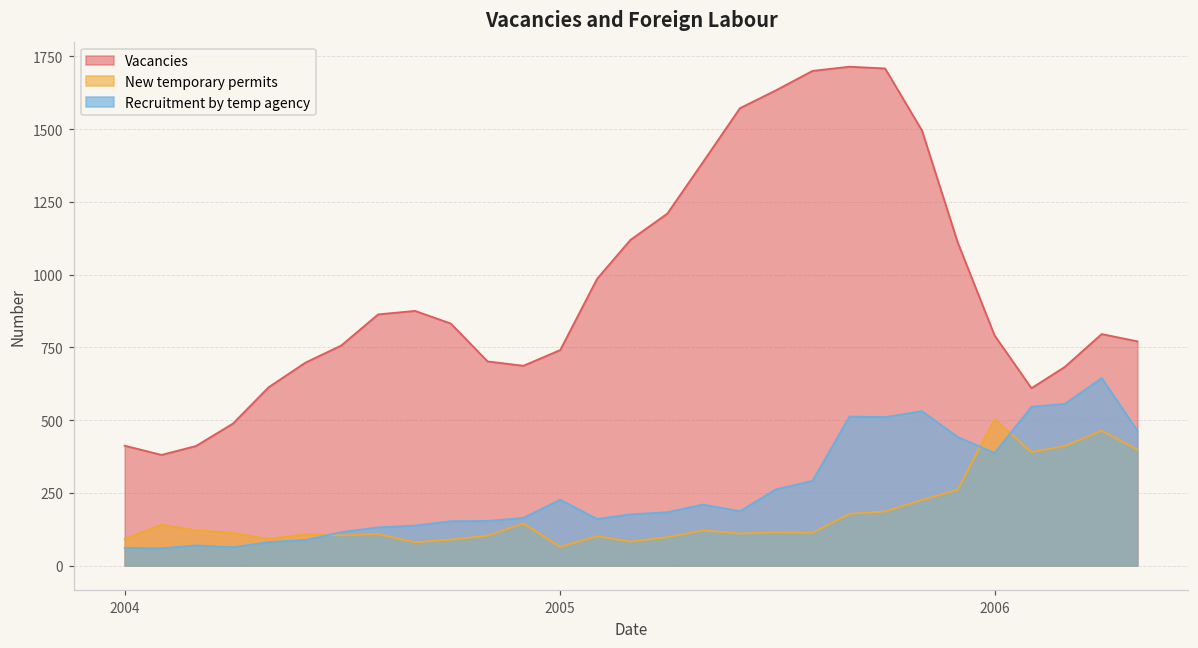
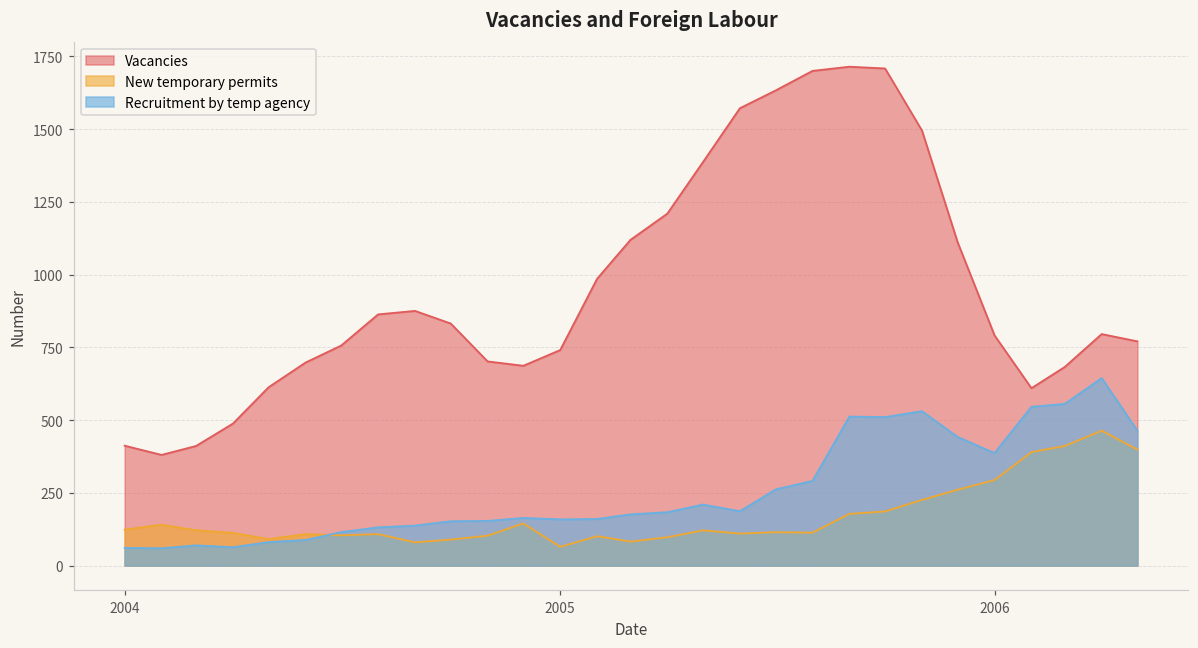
New temporary permits, 2004: 90 -> 120
Recruitment by temp agency, 2005: 230 -> 160
New temporary permits, 2006: 500 -> 290
